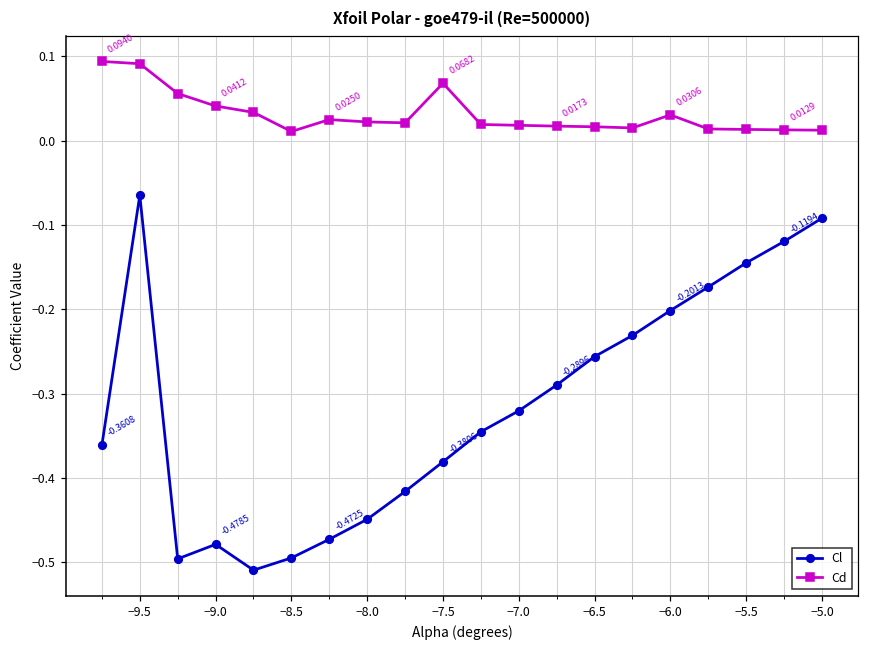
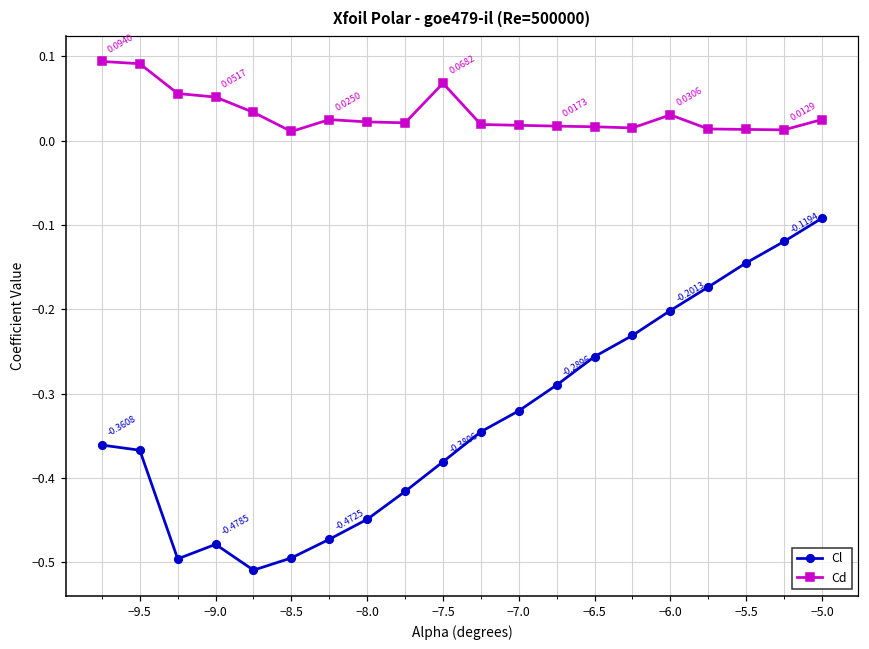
Cl, −9.5: -0.06 -> -0.37
Cd, −9.0: 0.0412 -> 0.0517
Cd, −5.0: 0.01 -> 0.03
